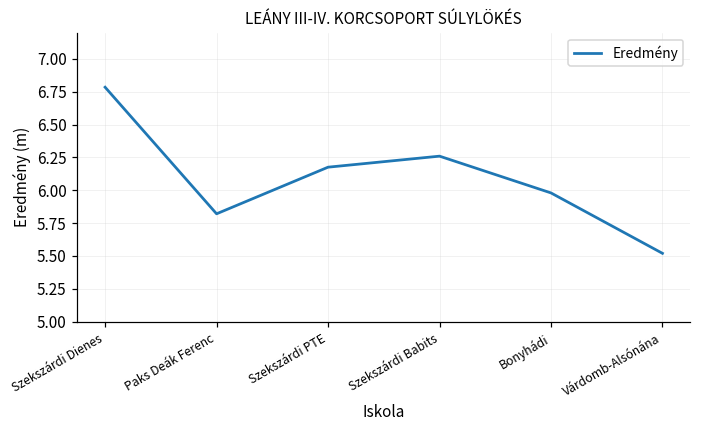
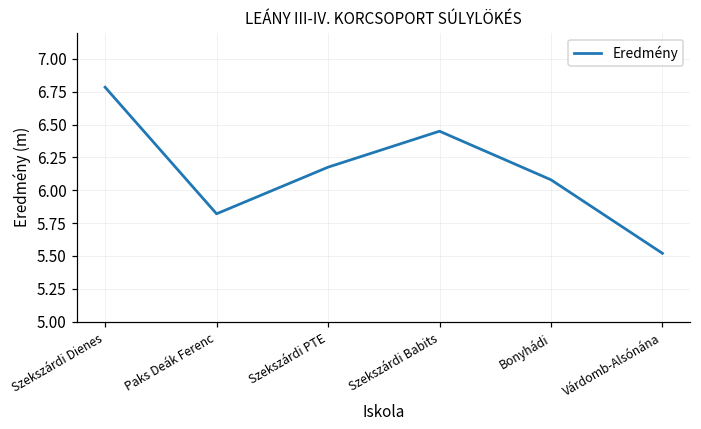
Szekszárdi Babits: 6.26 -> 6.45
Bonyhádi: 5.98 -> 6.08
